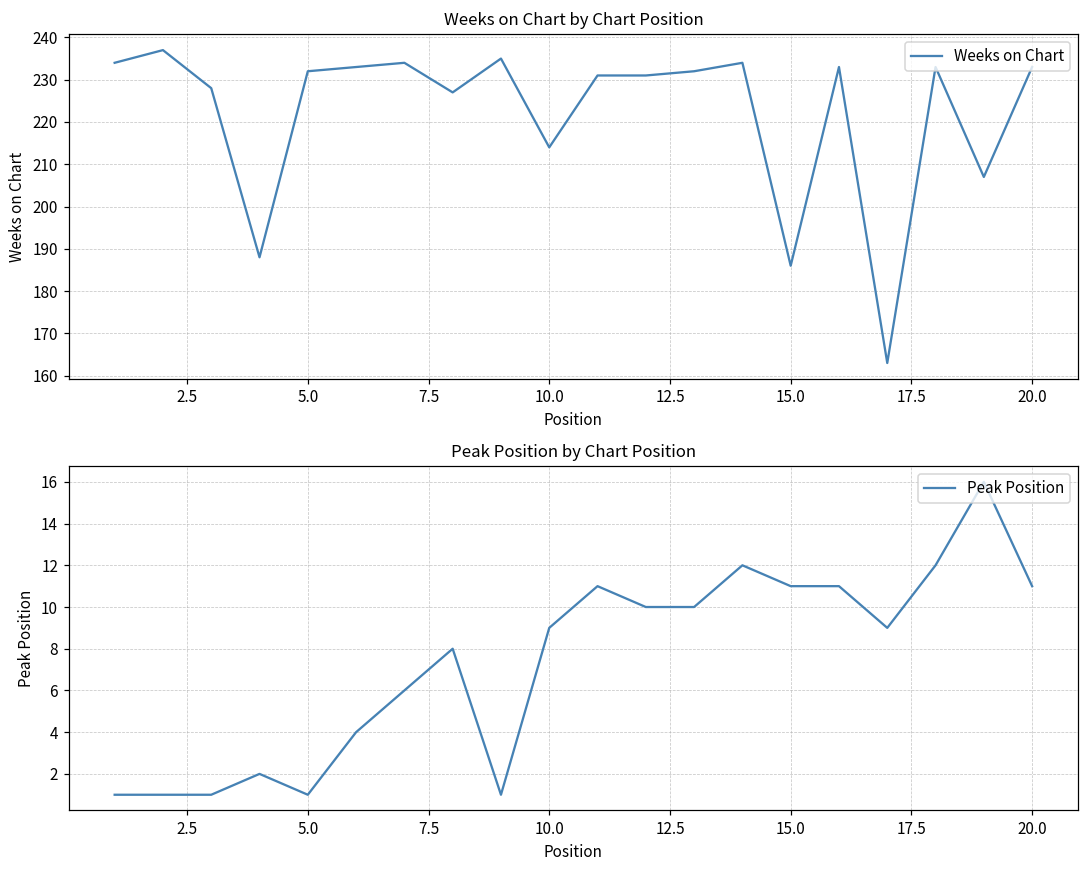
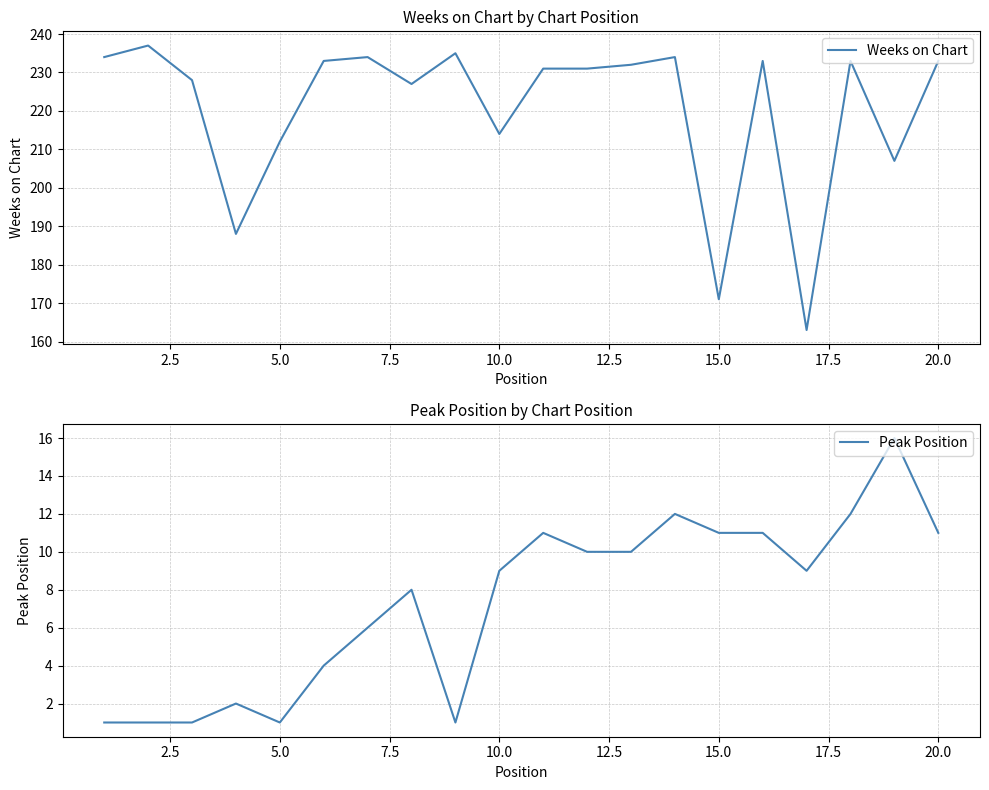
Weeks on Chart by Chart Position, 5.0: 232 -> 212
Weeks on Chart by Chart Position, 15.0: 186 -> 171
